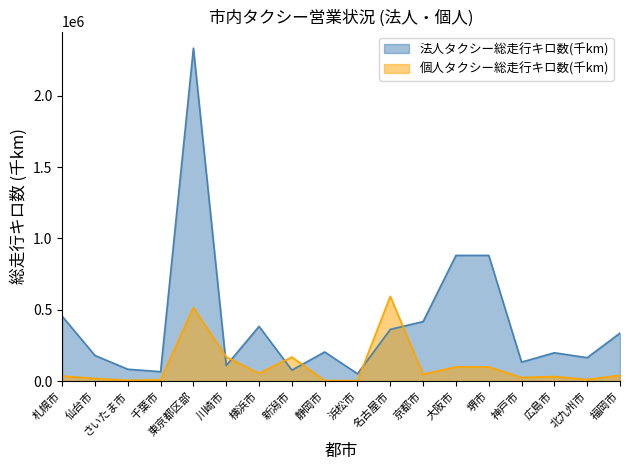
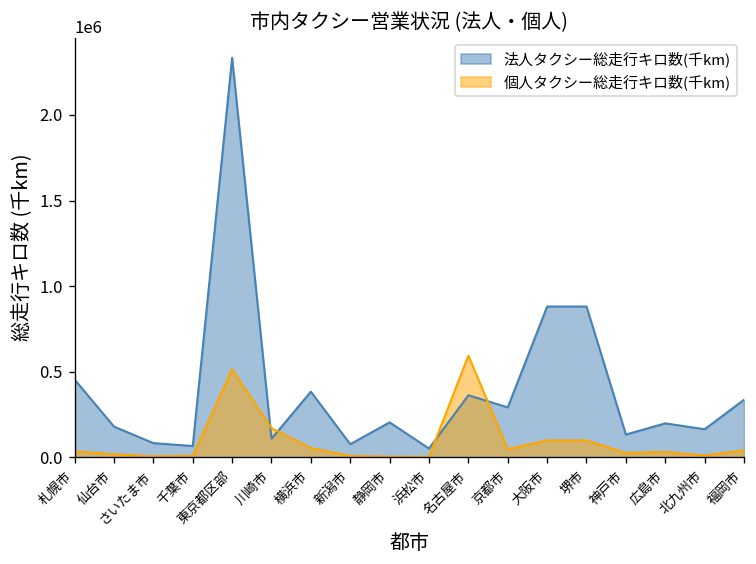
個人タクシー総走行キロ数(千km), 新潟市: 170000 -> 10000
法人タクシー総走行キロ数(千km), 京都市: 420000 -> 290000
